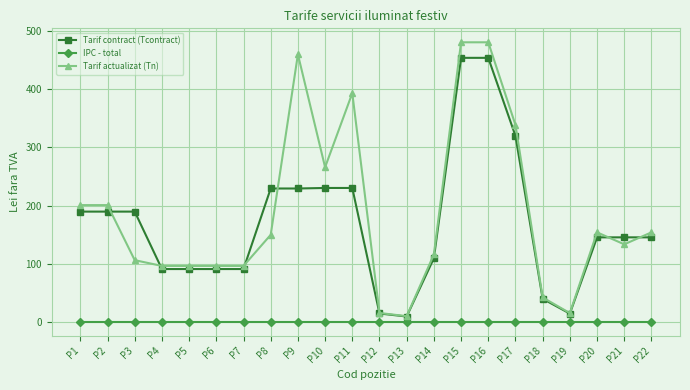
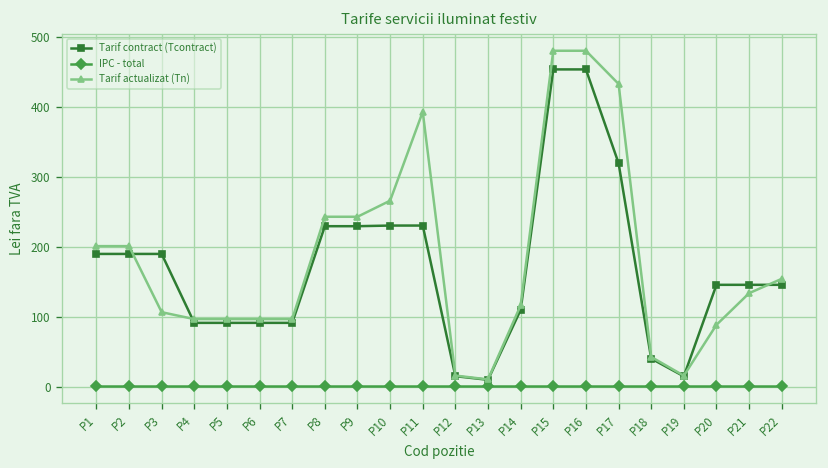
Tarif actualizat (Tn), P8: 150 -> 240
Tarif actualizat (Tn), P9: 460 -> 240
Tarif actualizat (Tn), P17: 340 -> 430
Tarif actualizat (Tn), P20: 150 -> 90
